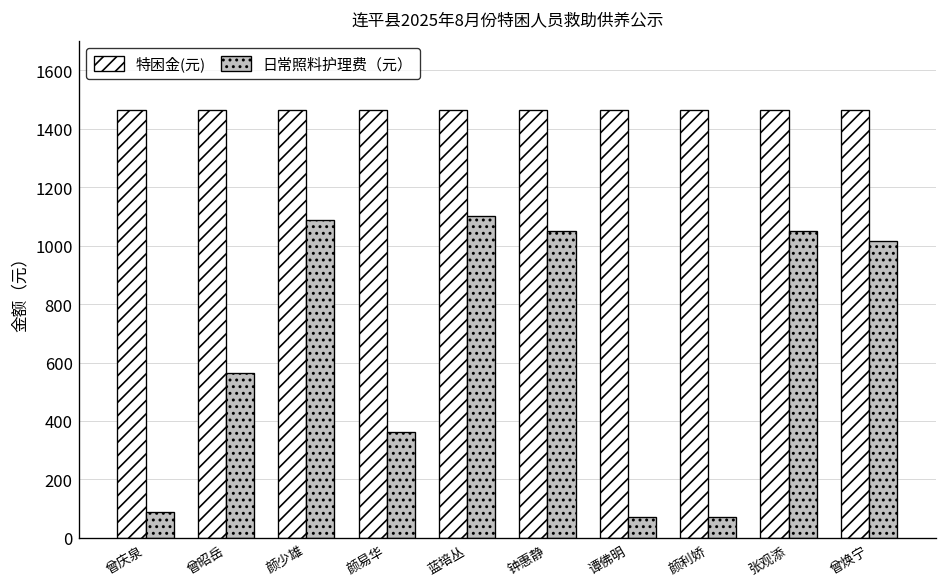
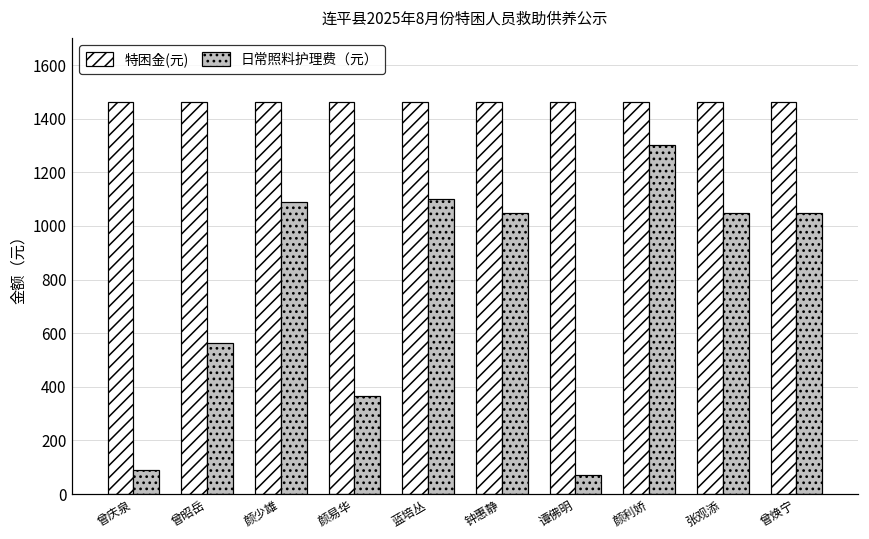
日常照料护理费（元）, 颜利娇: 70 -> 1300
日常照料护理费（元）, 曾焕宁: 1010 -> 1050
